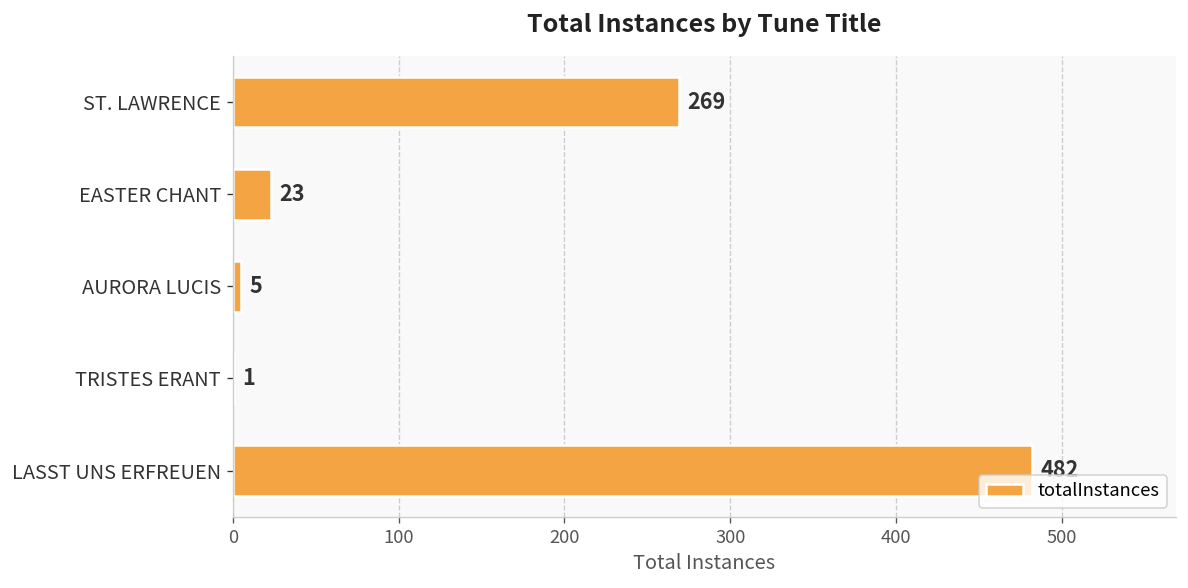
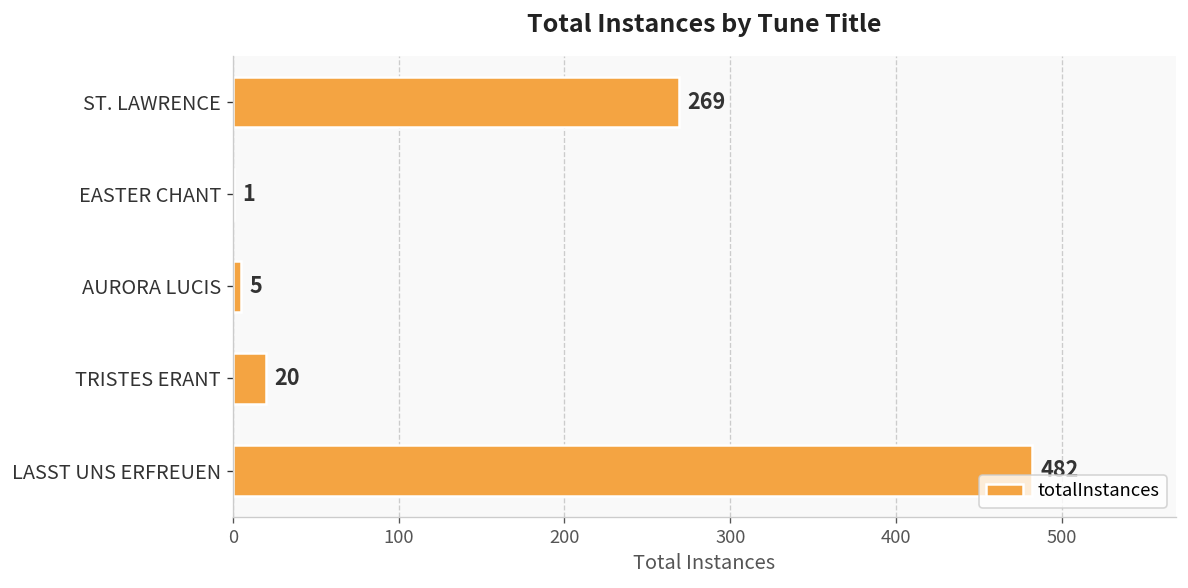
EASTER CHANT: 23 -> 1
TRISTES ERANT: 1 -> 20
